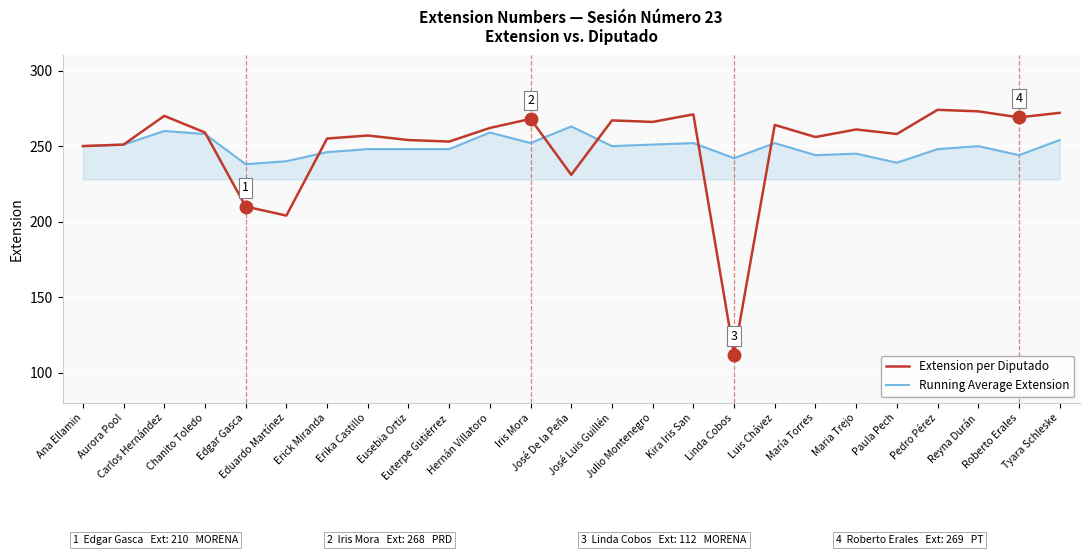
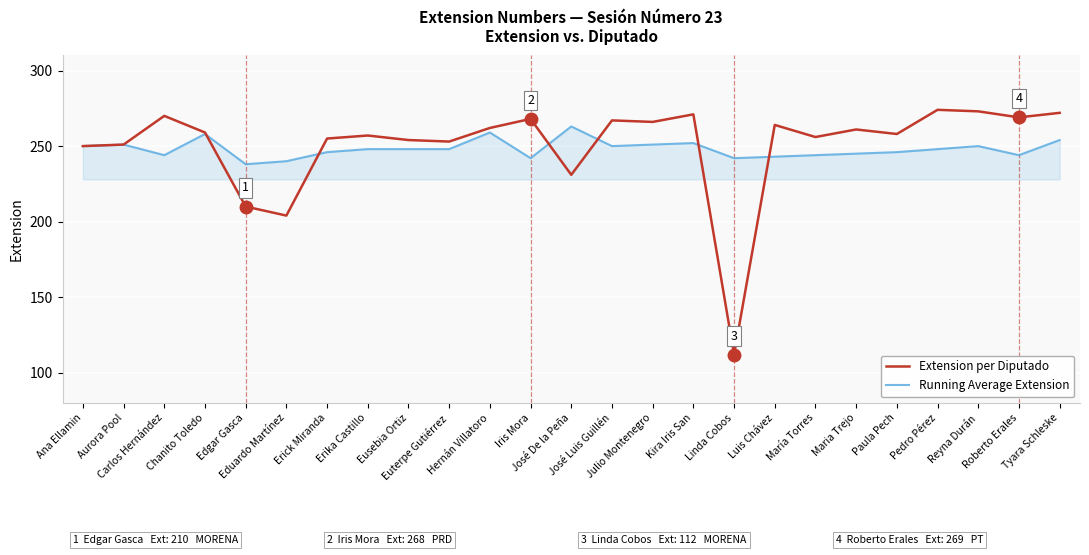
Running Average Extension, Carlos Hernández: 260 -> 244
Running Average Extension, Iris Mora: 252 -> 242
Running Average Extension, Luis Chávez: 252 -> 243
Running Average Extension, Paula Pech: 239 -> 246
